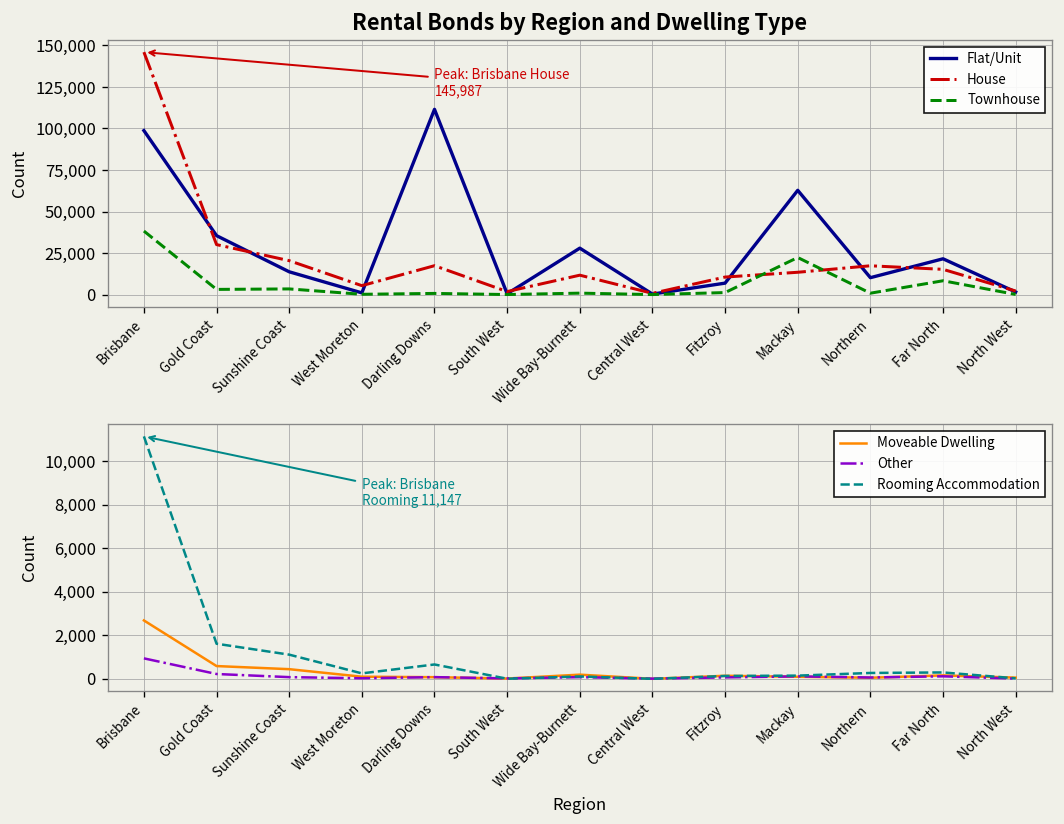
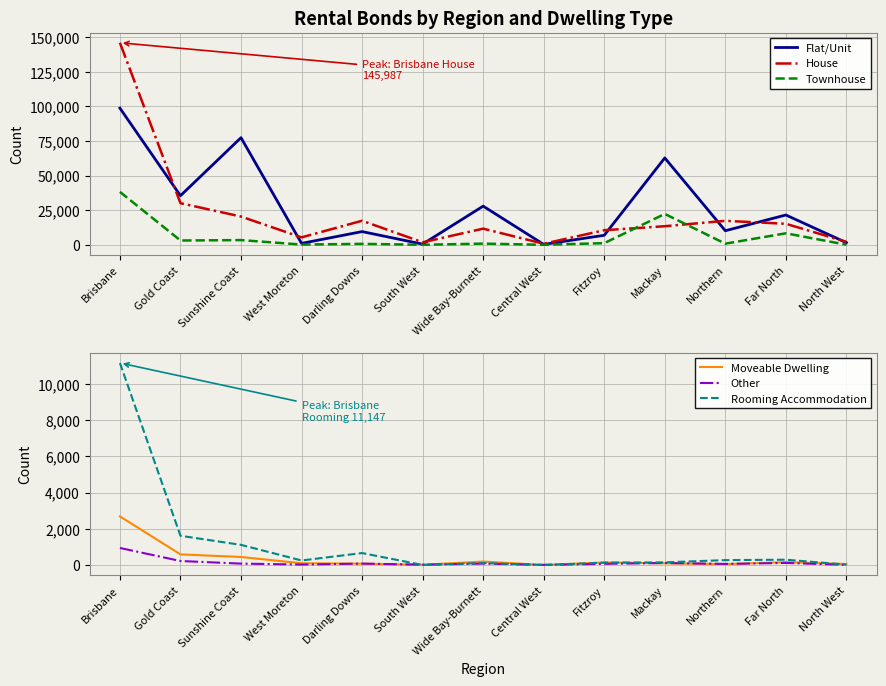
Rental Bonds by Region and Dwelling Type, Flat/Unit, Sunshine Coast: 14,000 -> 77,000
Rental Bonds by Region and Dwelling Type, Flat/Unit, Darling Downs: 112,000 -> 10,000
